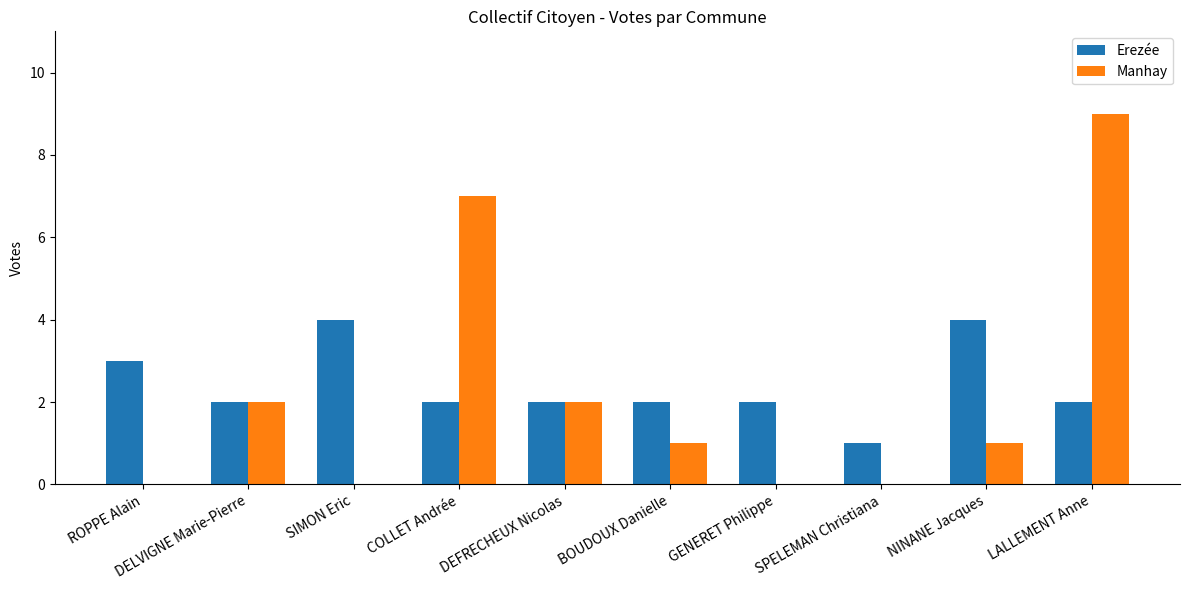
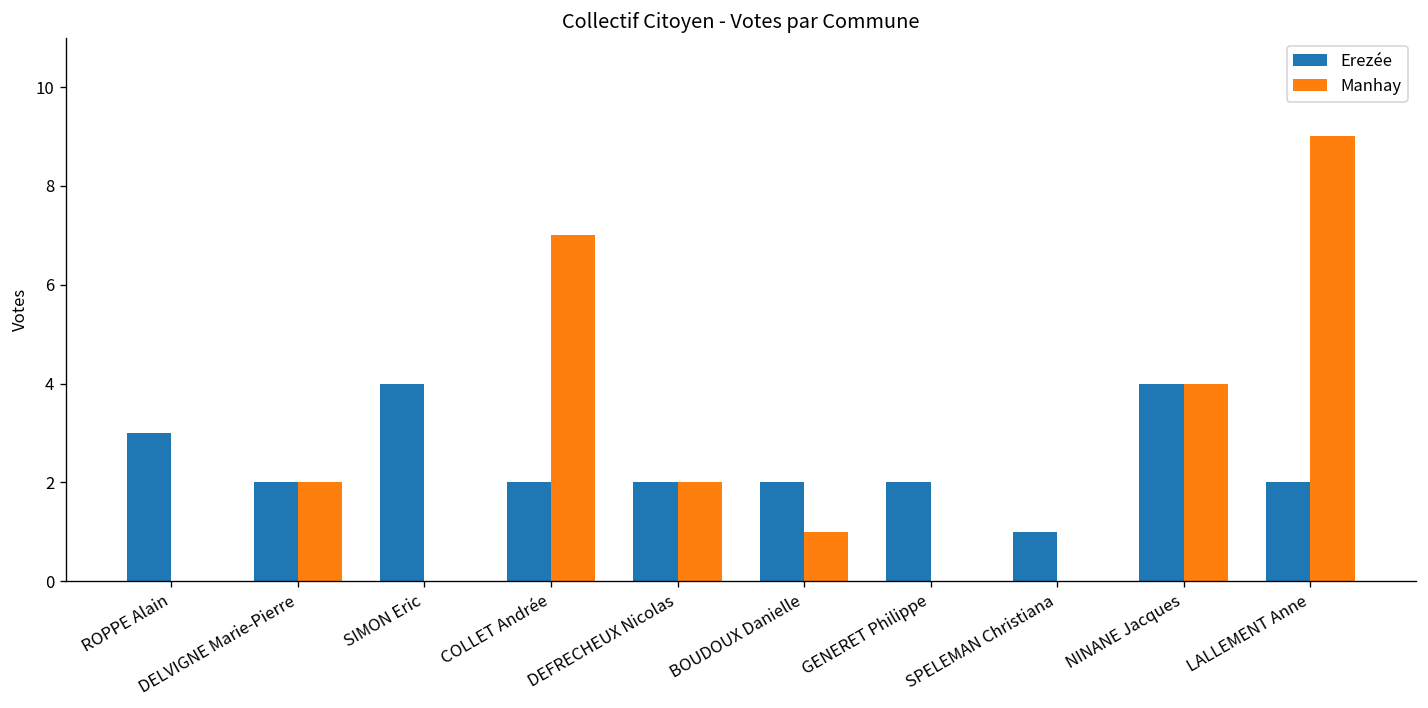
Manhay, NINANE Jacques: 1 -> 4
